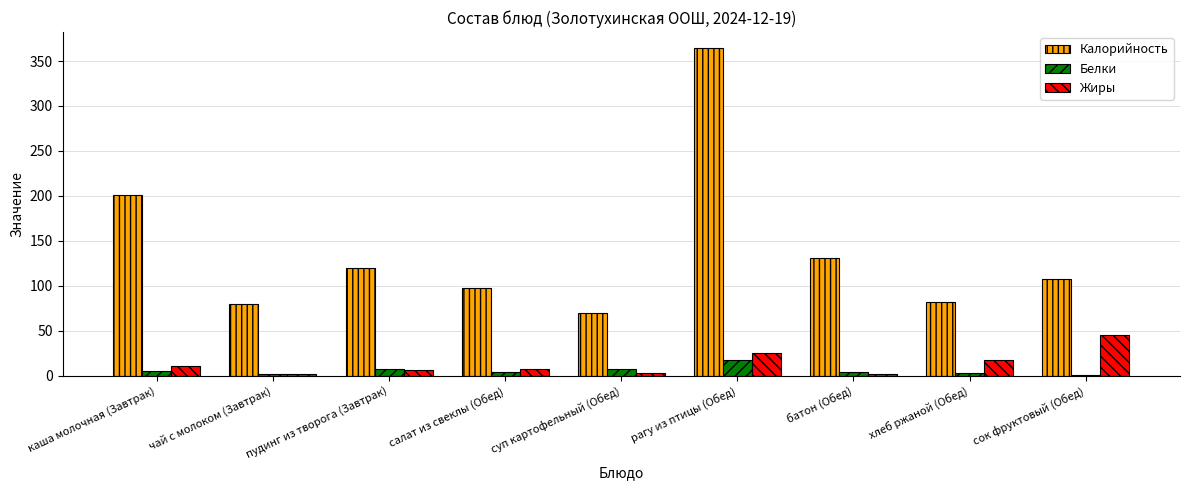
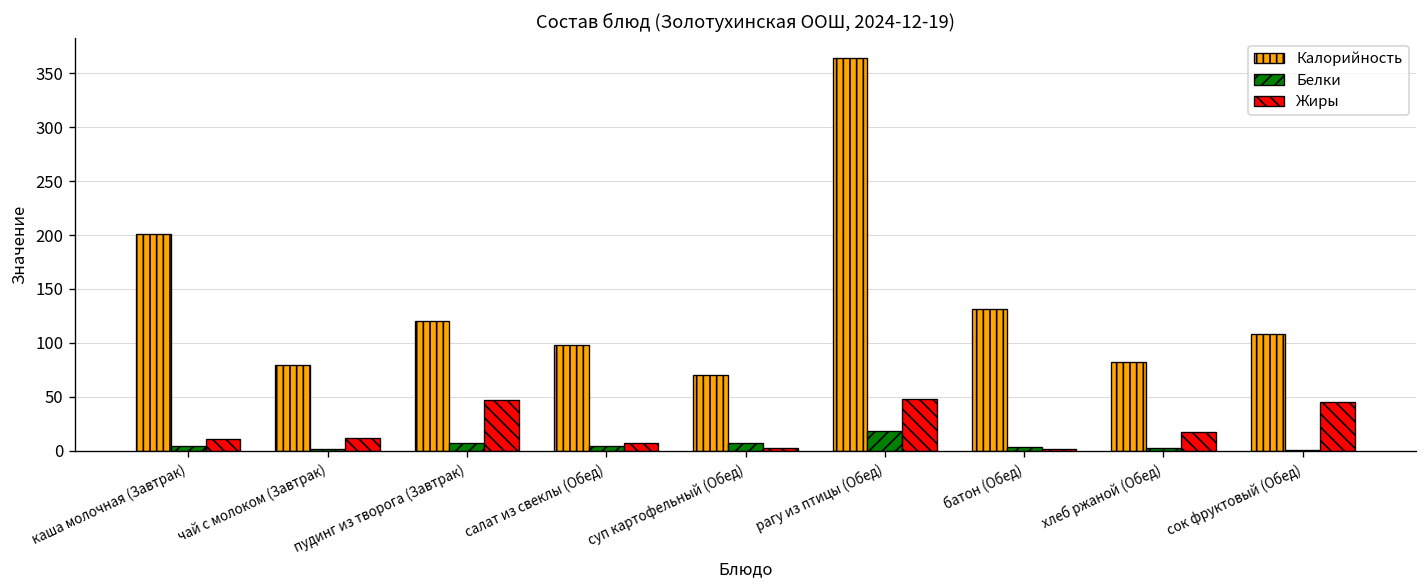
Жиры, чай с молоком (Завтрак): 0 -> 10
Жиры, пудинг из творога (Завтрак): 10 -> 50
Жиры, рагу из птицы (Обед): 30 -> 50
